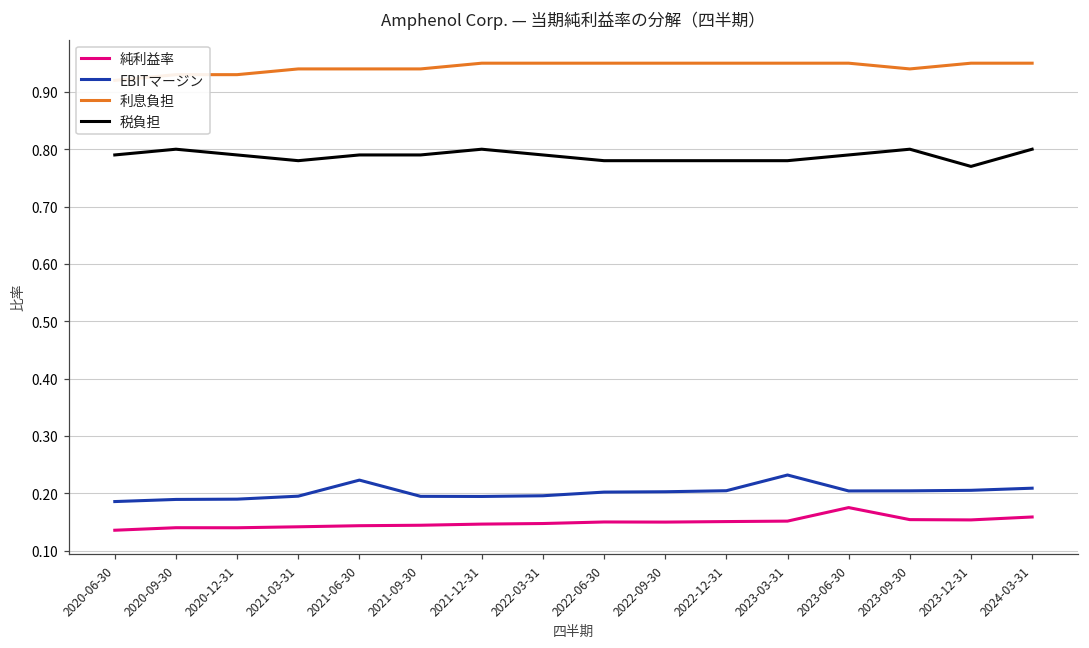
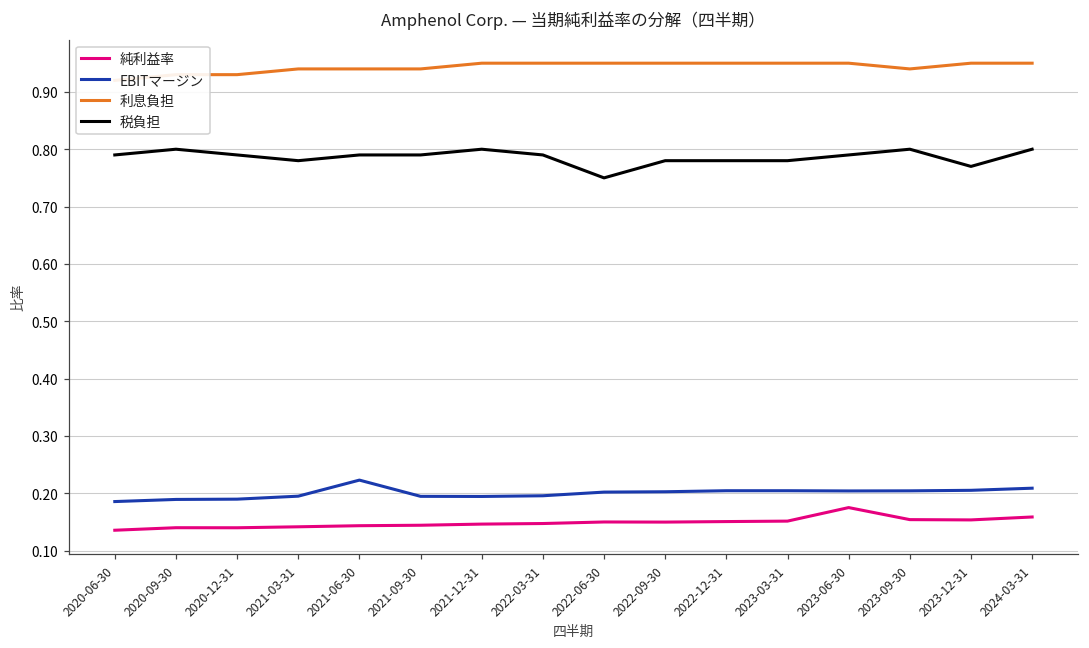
税負担, 2022-06-30: 0.78 -> 0.75
EBITマージン, 2023-03-31: 0.23 -> 0.20
